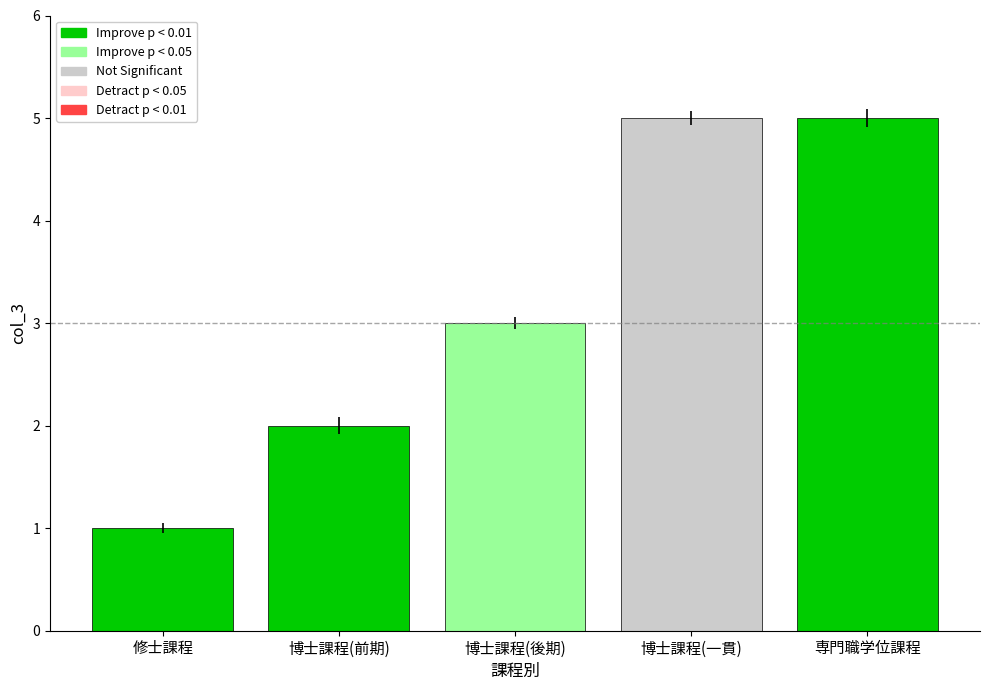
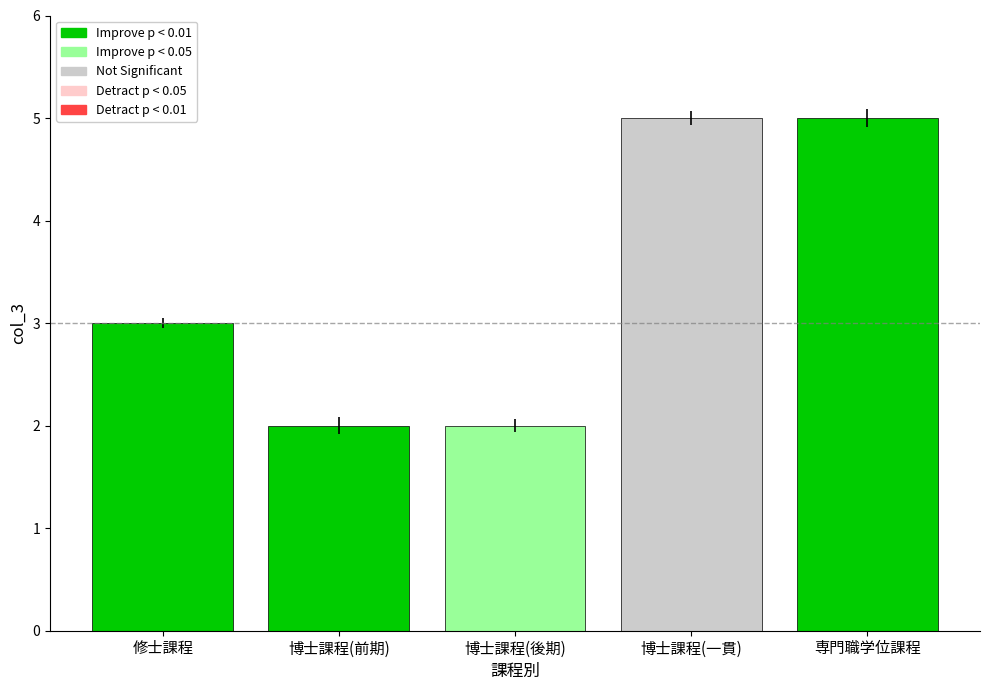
修士課程: 1 -> 3
博士課程(後期): 3 -> 2
